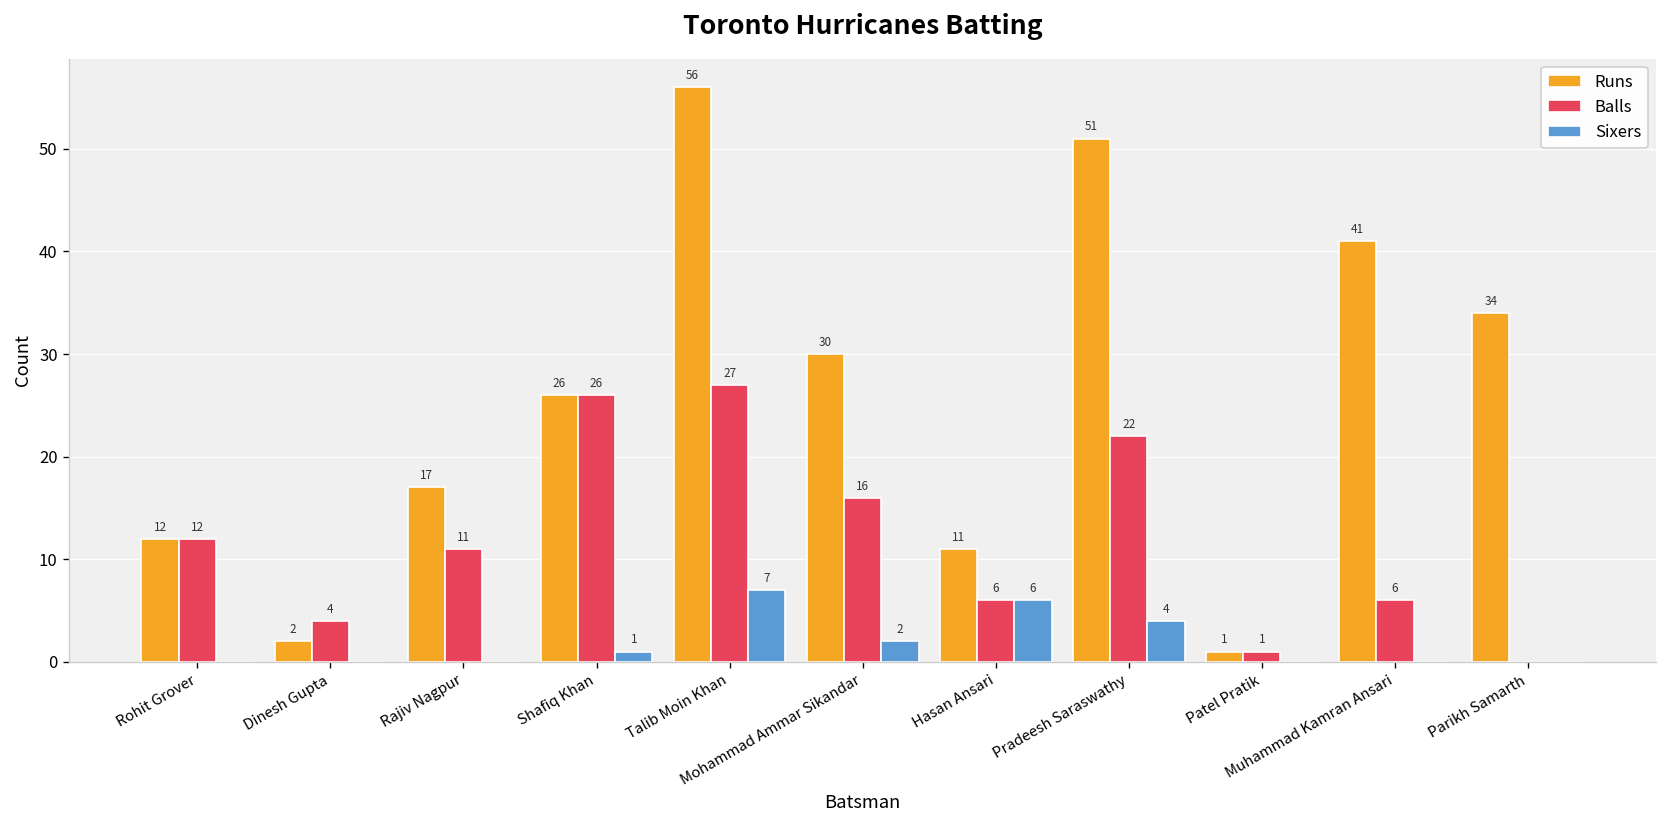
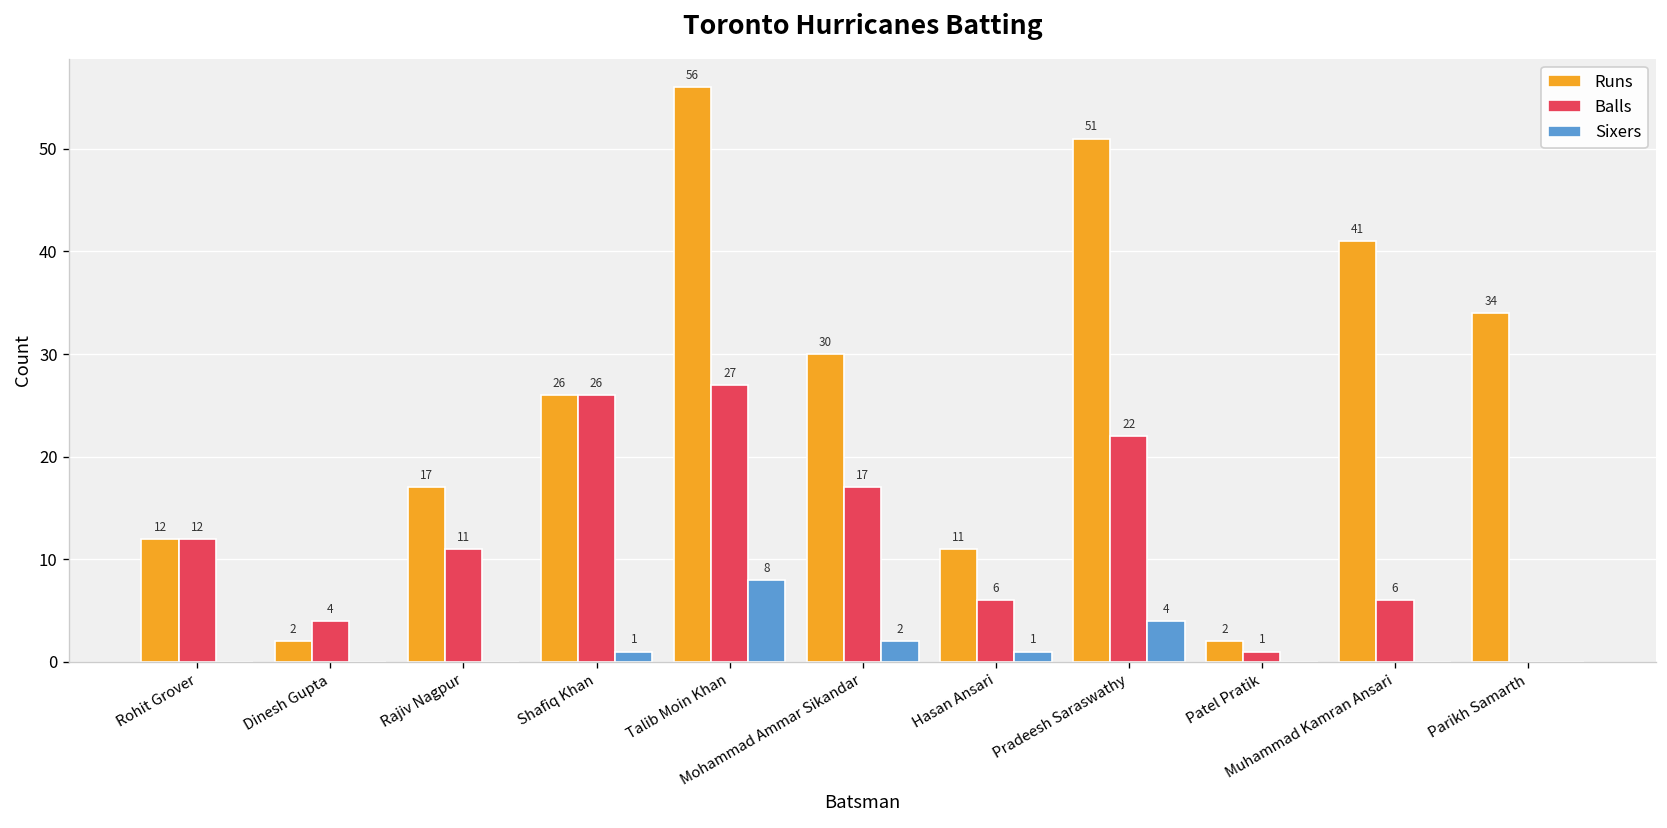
Sixers, Talib Moin Khan: 7 -> 8
Balls, Mohammad Ammar Sikandar: 16 -> 17
Sixers, Hasan Ansari: 6 -> 1
Runs, Patel Pratik: 1 -> 2
